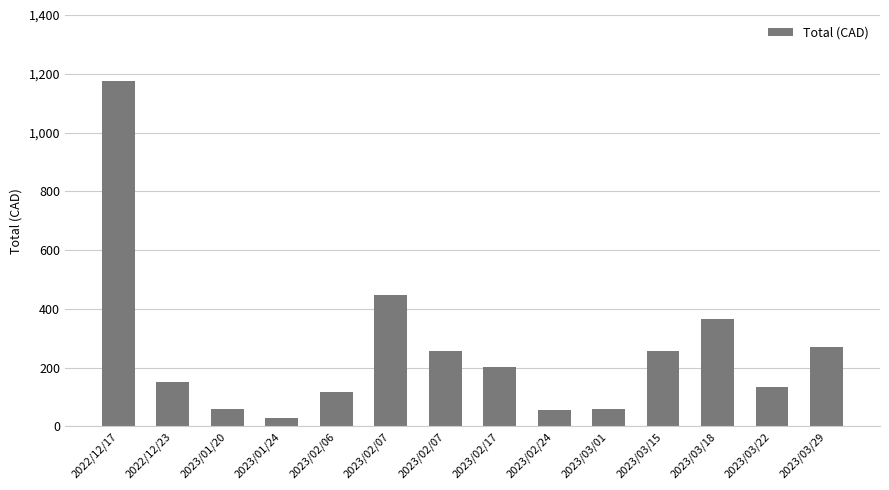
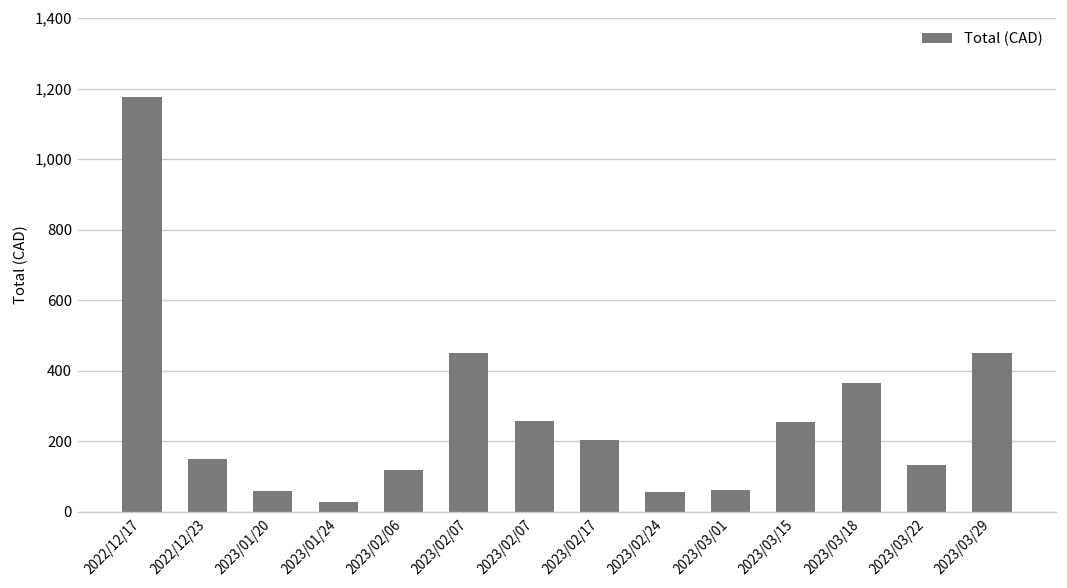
2023/03/29: 270 -> 450
